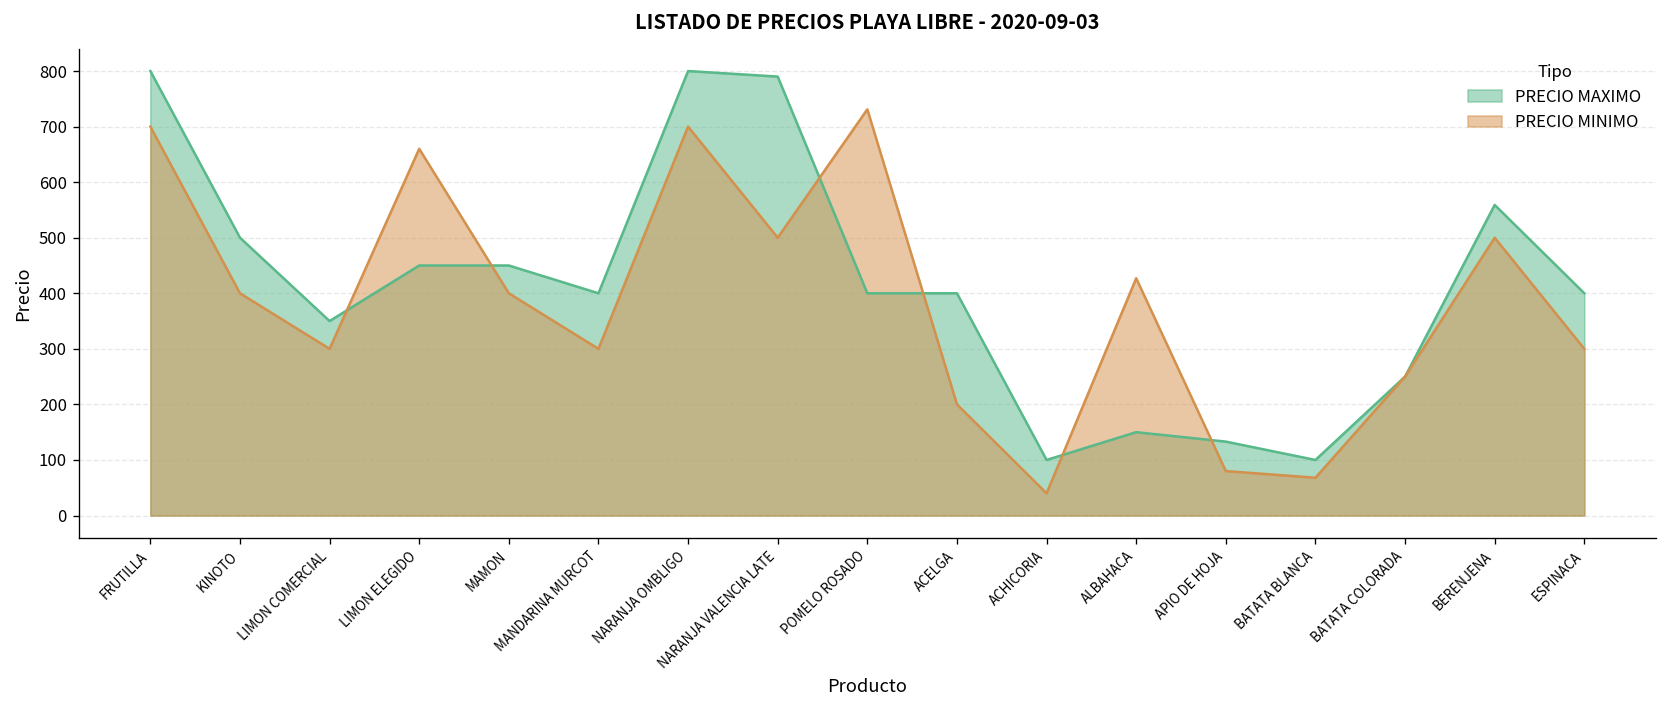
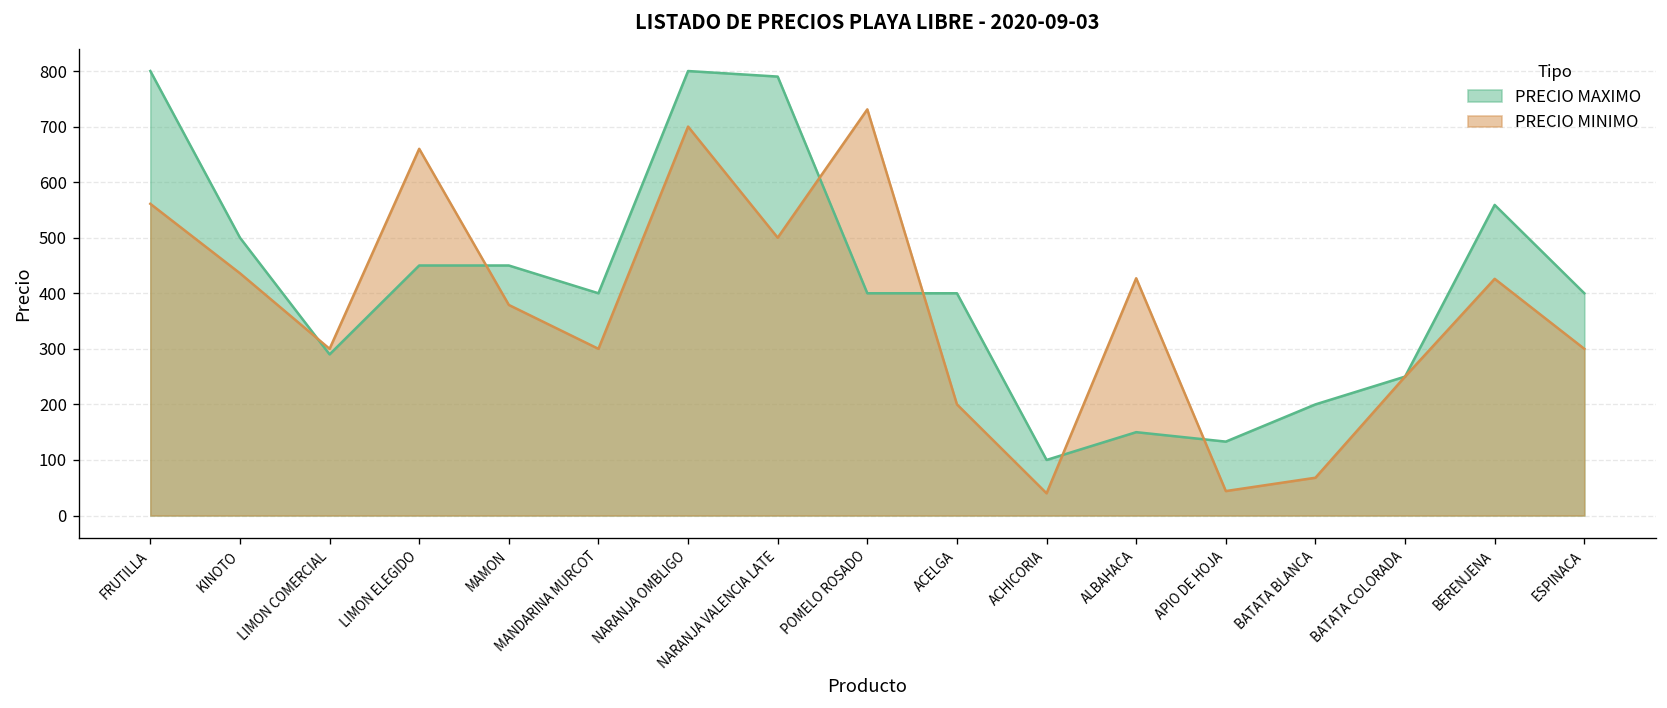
PRECIO MINIMO, FRUTILLA: 700 -> 560
PRECIO MINIMO, KINOTO: 400 -> 440
PRECIO MAXIMO, LIMON COMERCIAL: 350 -> 290
PRECIO MINIMO, MAMON: 400 -> 380
PRECIO MINIMO, APIO DE HOJA: 80 -> 40
PRECIO MAXIMO, BATATA BLANCA: 100 -> 200
PRECIO MINIMO, BERENJENA: 500 -> 430
